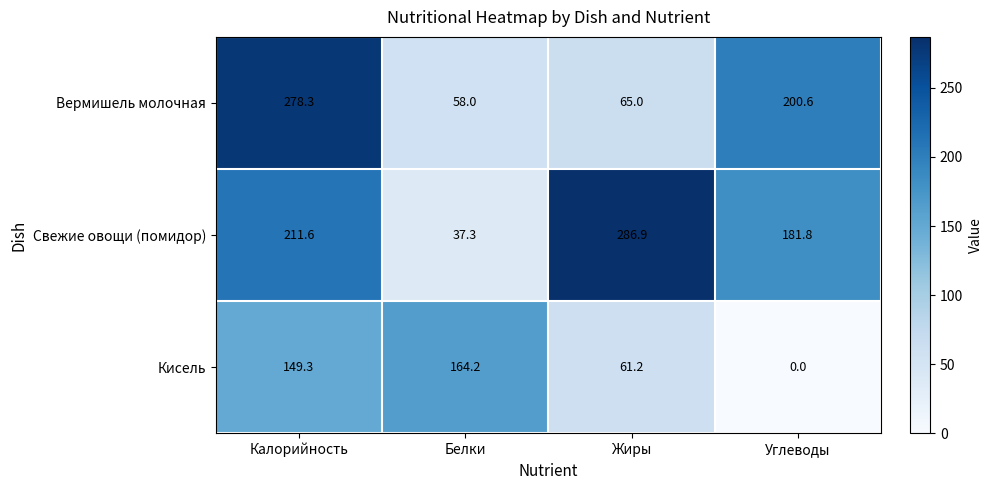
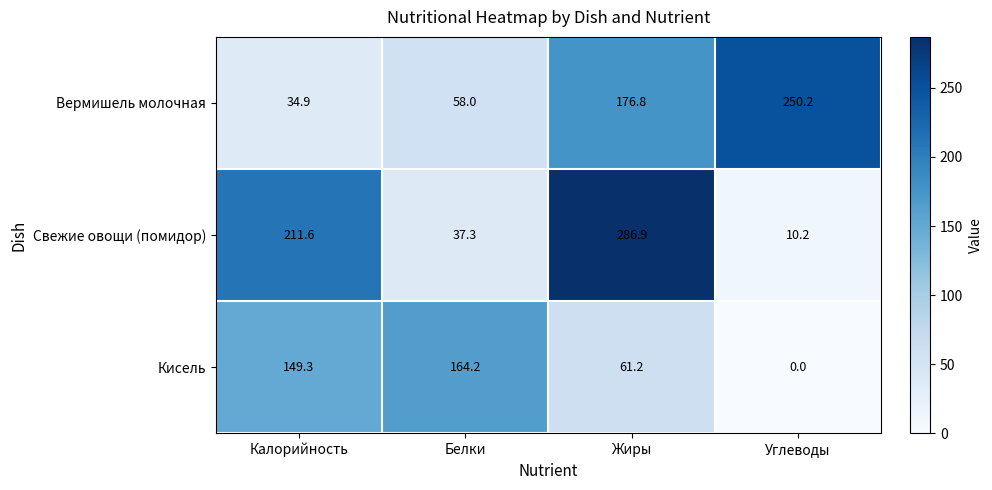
Вермишель молочная, Калорийность: 278.3 -> 34.9
Вермишель молочная, Жиры: 65.0 -> 176.8
Вермишель молочная, Углеводы: 200.6 -> 250.2
Свежие овощи (помидор), Углеводы: 181.8 -> 10.2
